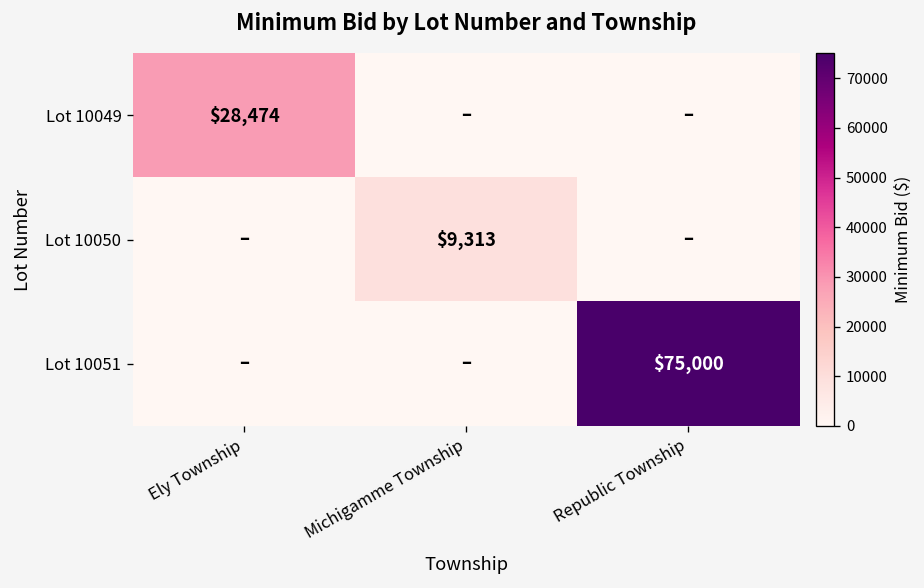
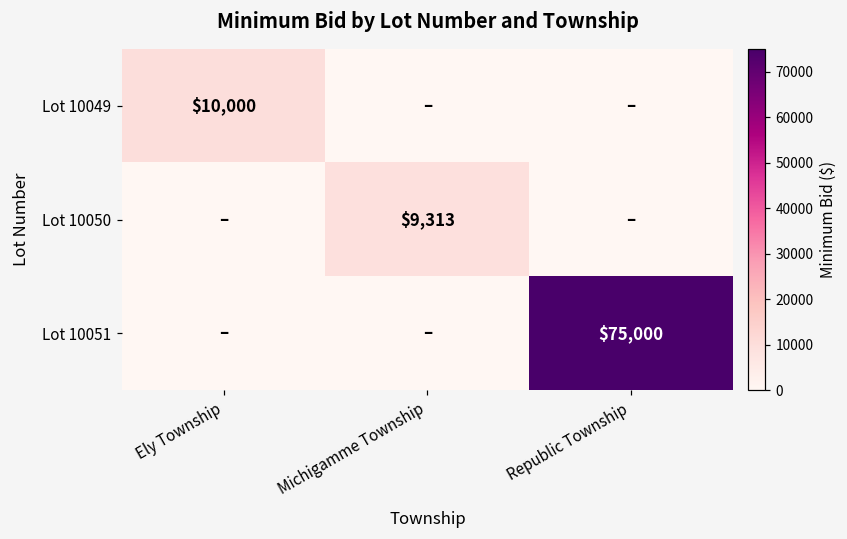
Lot 10049, Ely Township: $28,474 -> $10,000
